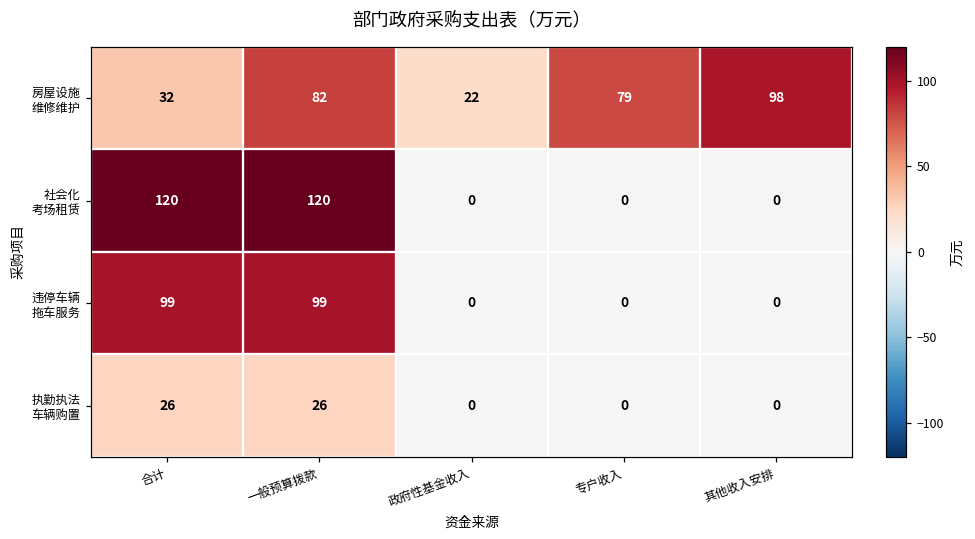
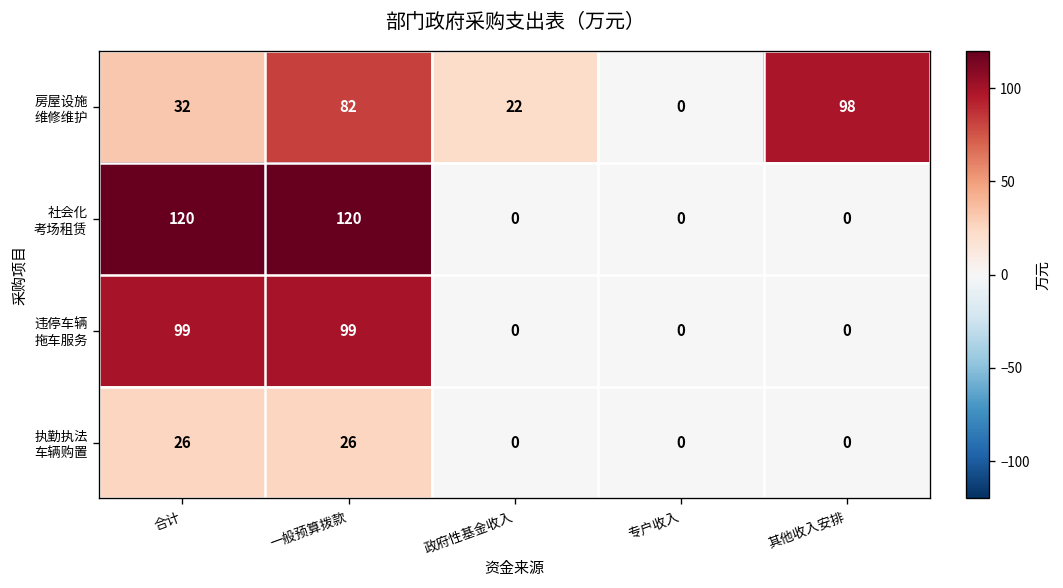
房屋设施 维修维护, 专户收入: 79 -> 0
